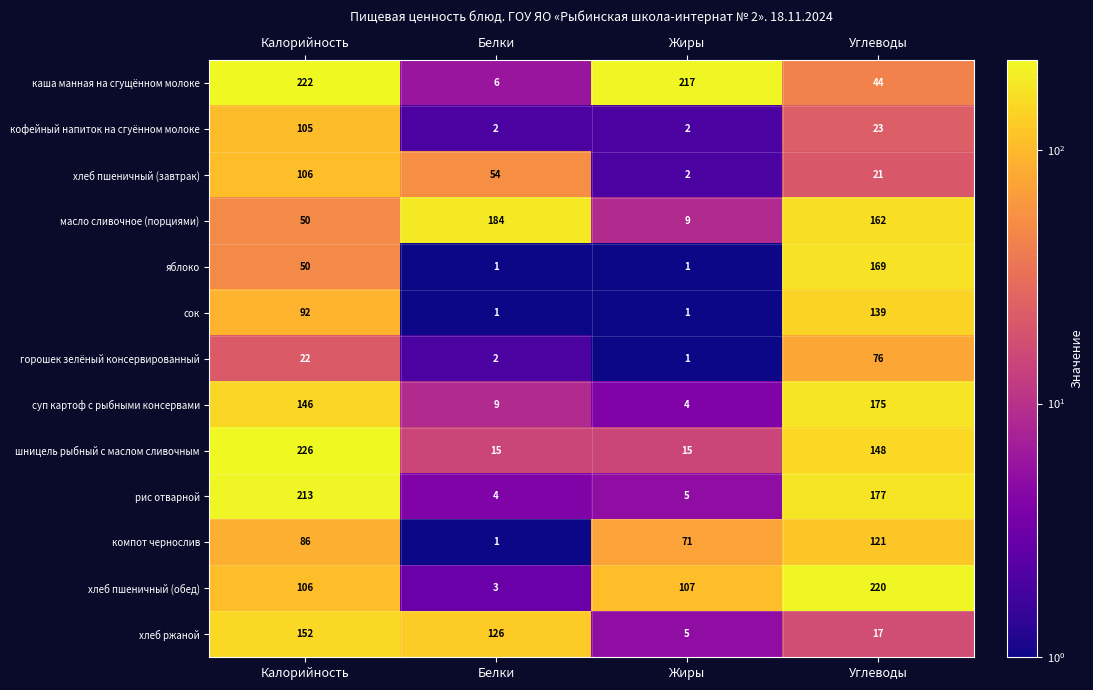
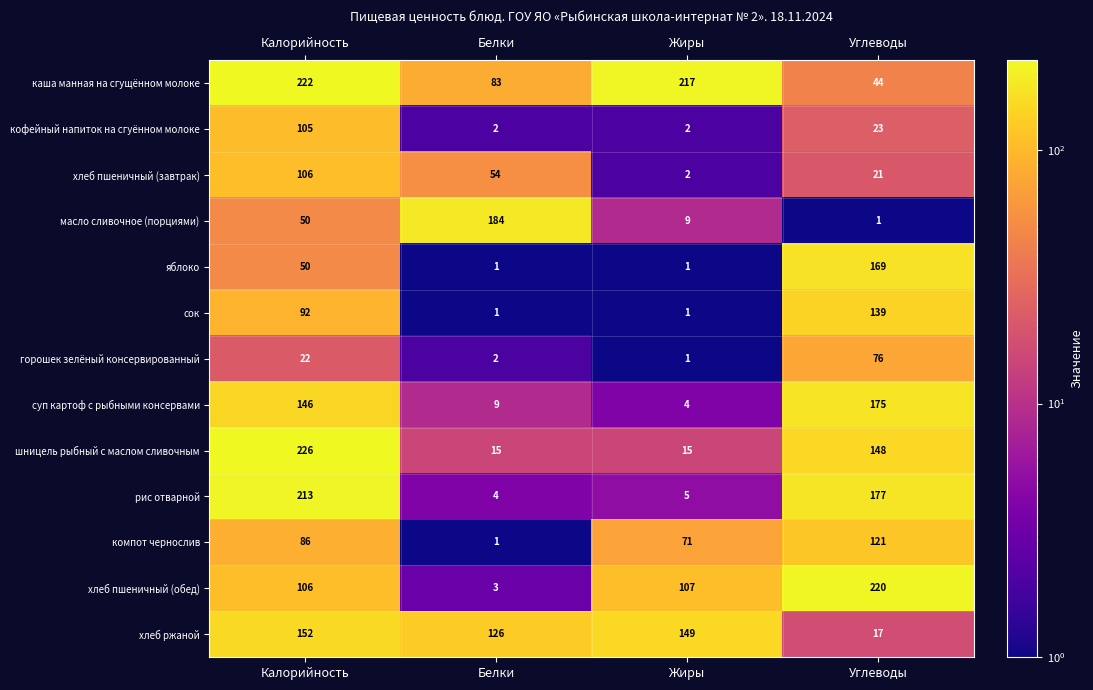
каша манная на сгущённом молоке, Белки: 6 -> 83
масло сливочное (порциями), Углеводы: 162 -> 1
хлеб ржаной, Жиры: 5 -> 149
